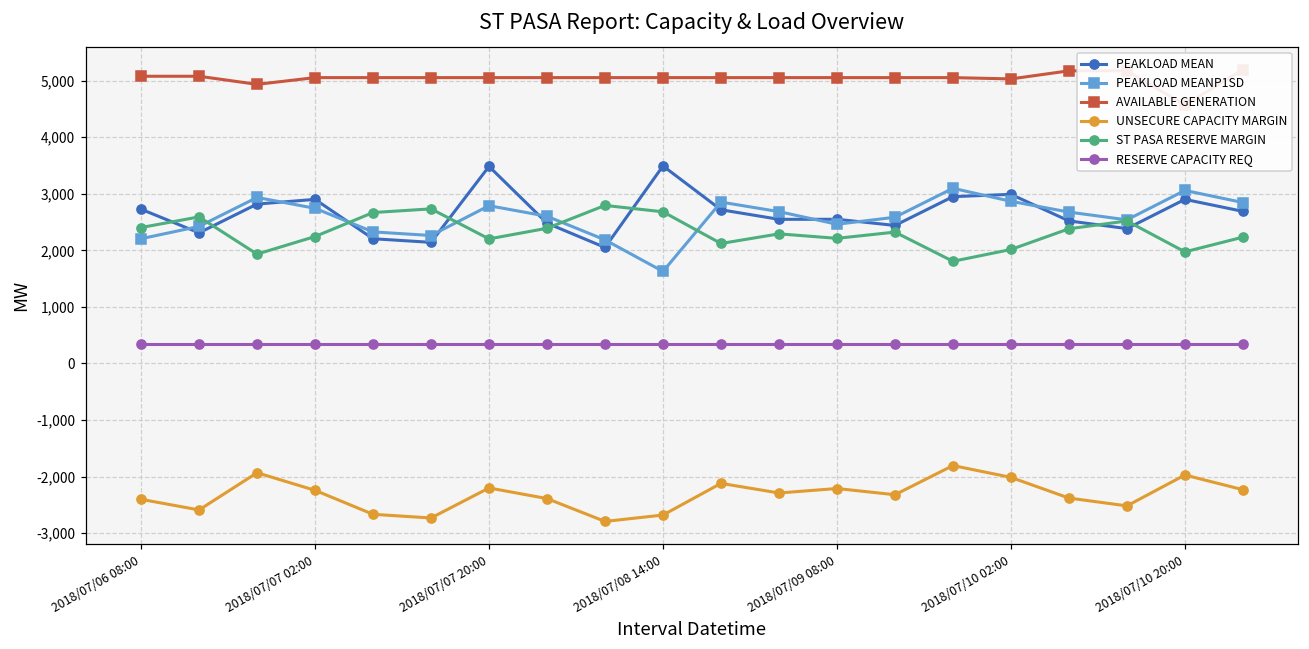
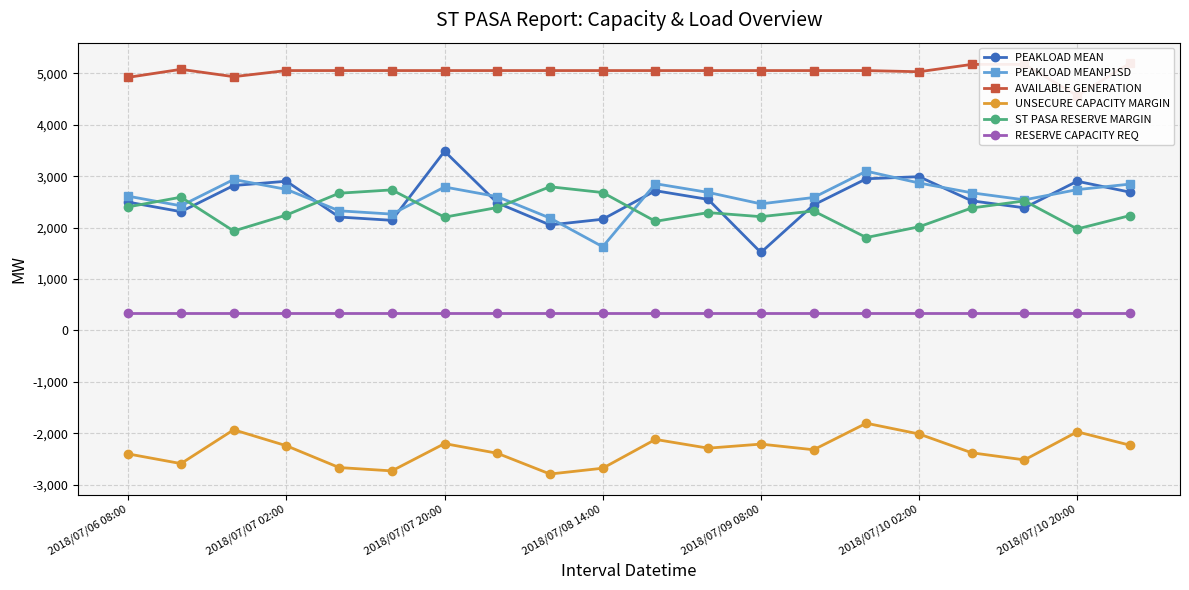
PEAKLOAD MEAN, 2018/07/06 08:00: 2,700 -> 2,500
PEAKLOAD MEANP1SD, 2018/07/06 08:00: 2,200 -> 2,600
AVAILABLE GENERATION, 2018/07/06 08:00: 5,100 -> 4,900
PEAKLOAD MEAN, 2018/07/08 14:00: 3,500 -> 2,200
PEAKLOAD MEAN, 2018/07/09 08:00: 2,500 -> 1,500
PEAKLOAD MEANP1SD, 2018/07/10 20:00: 3,100 -> 2,700
